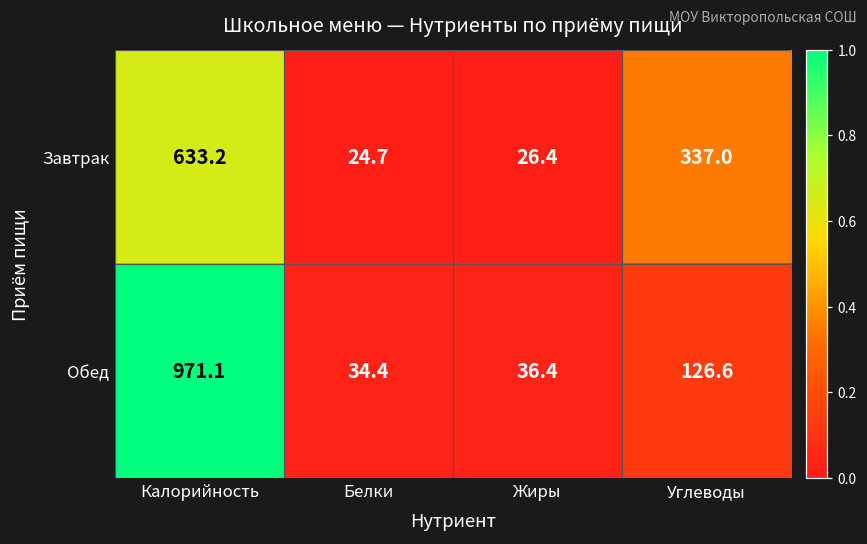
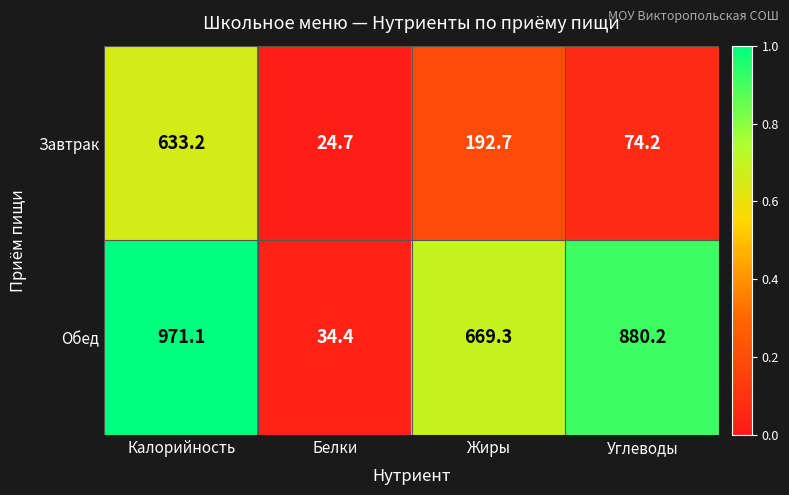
Завтрак, Жиры: 26.4 -> 192.7
Завтрак, Углеводы: 337.0 -> 74.2
Обед, Жиры: 36.4 -> 669.3
Обед, Углеводы: 126.6 -> 880.2
